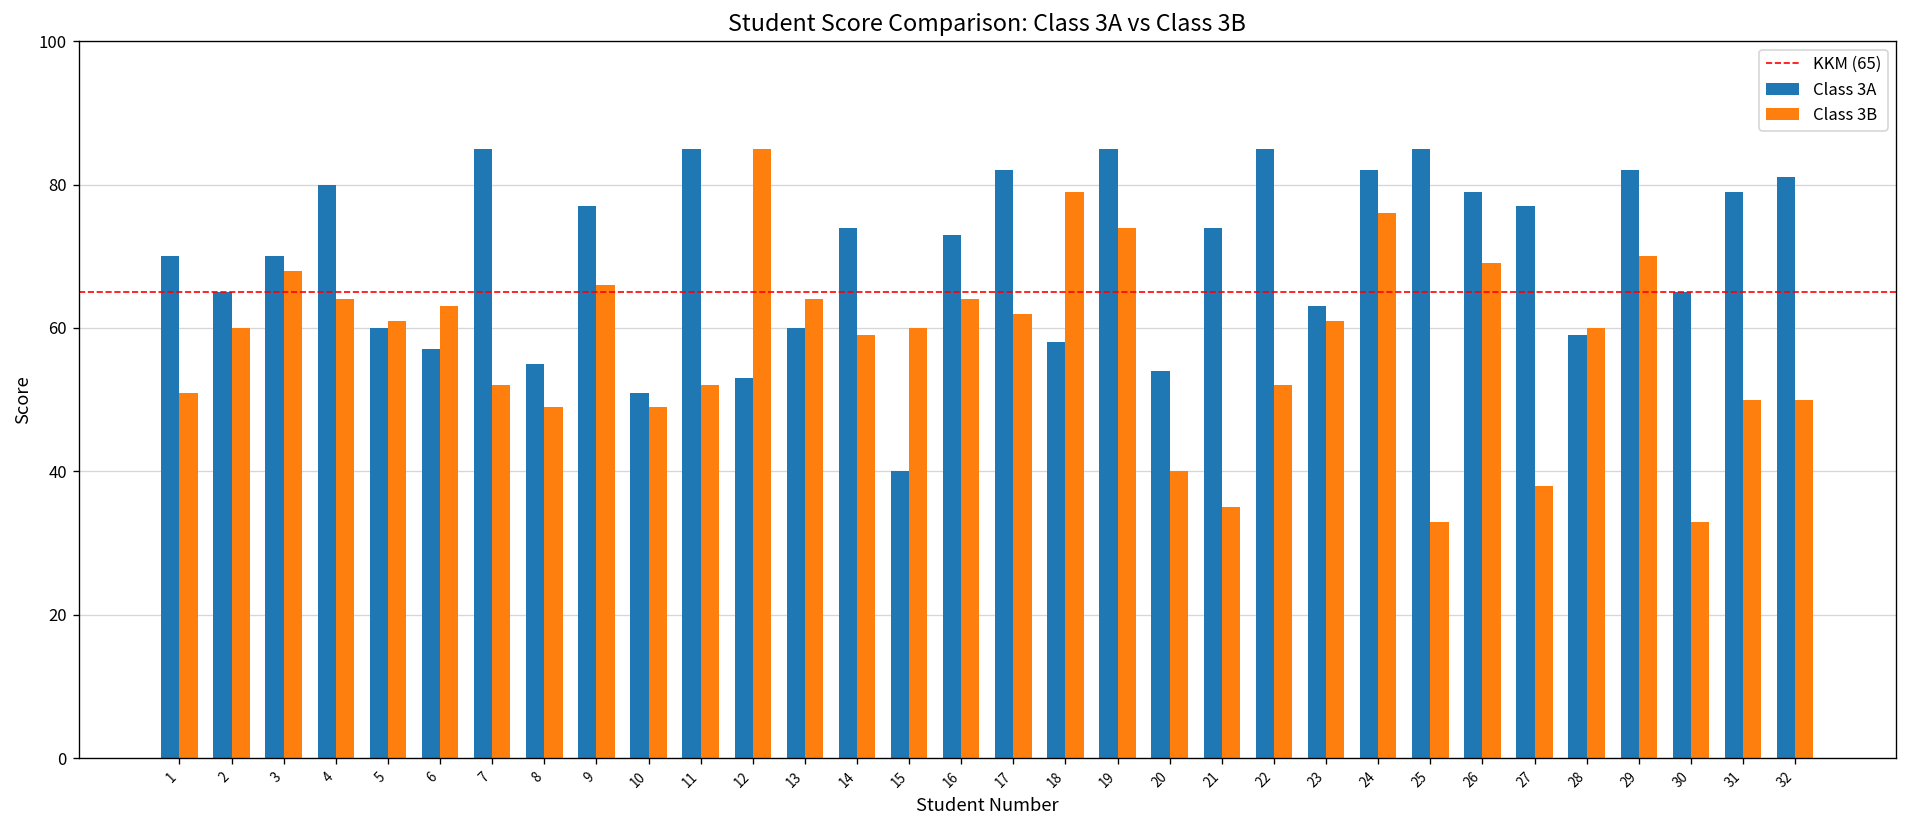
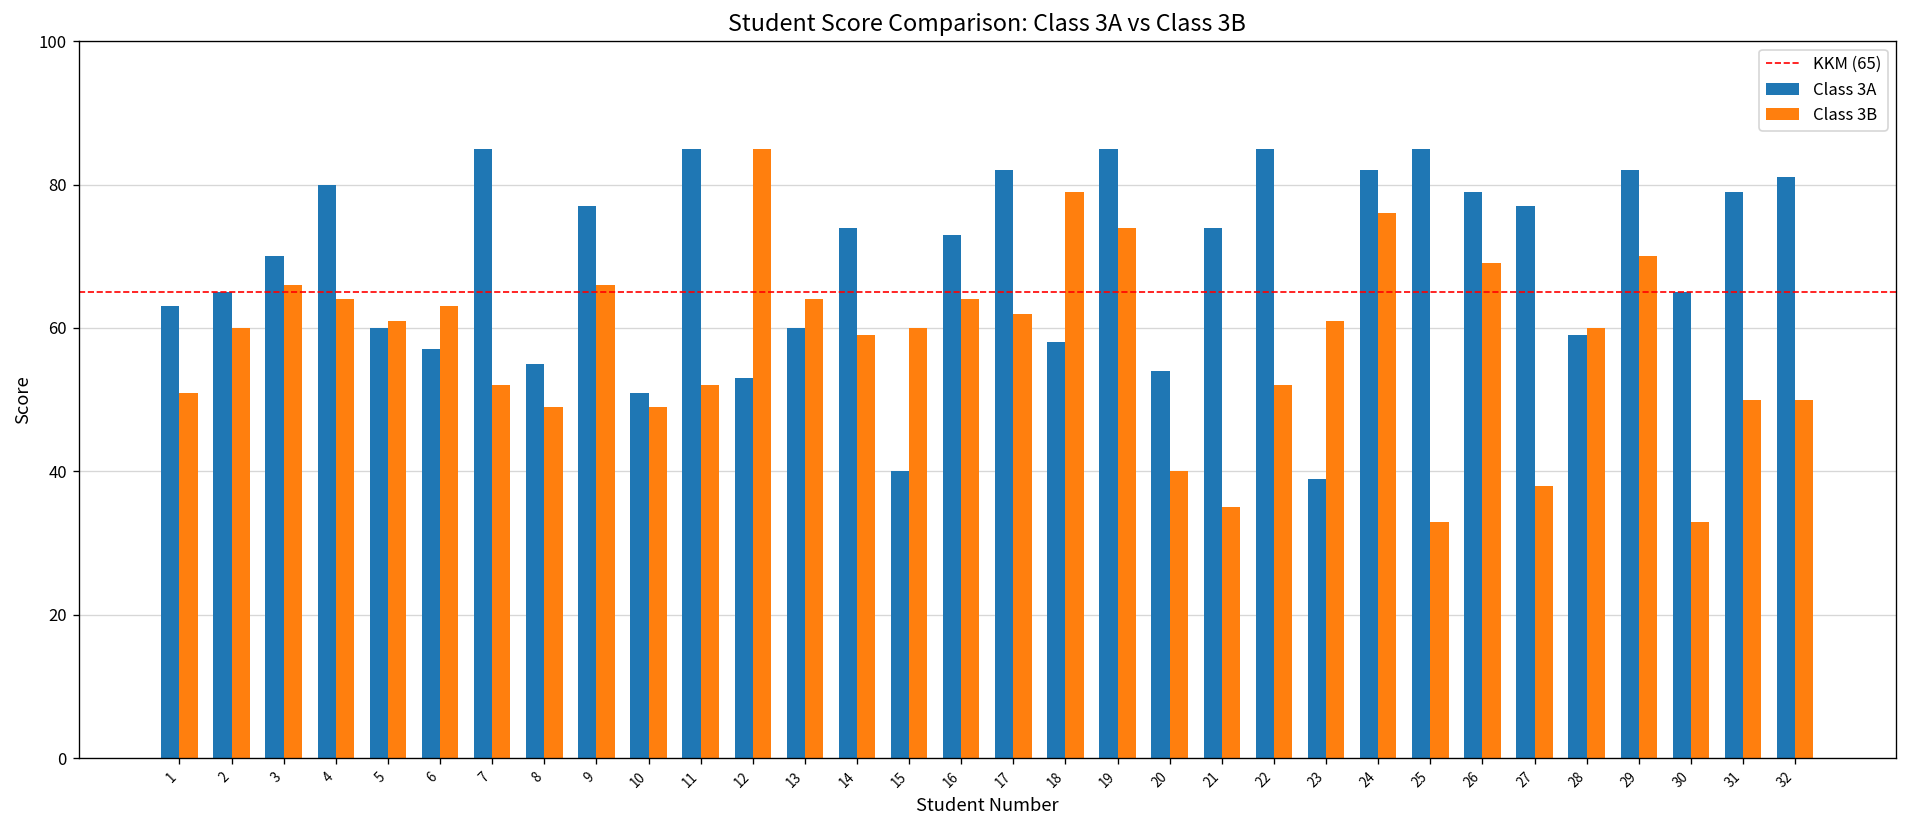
Class 3A, 1: 70 -> 63
Class 3B, 3: 68 -> 66
Class 3A, 23: 63 -> 39
